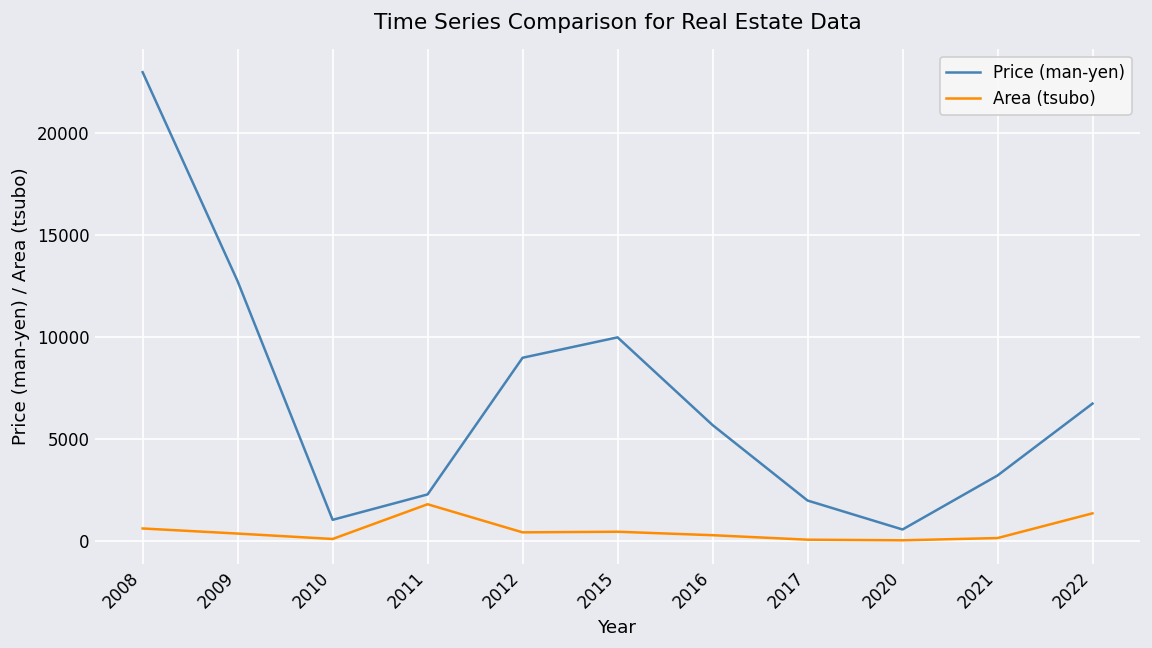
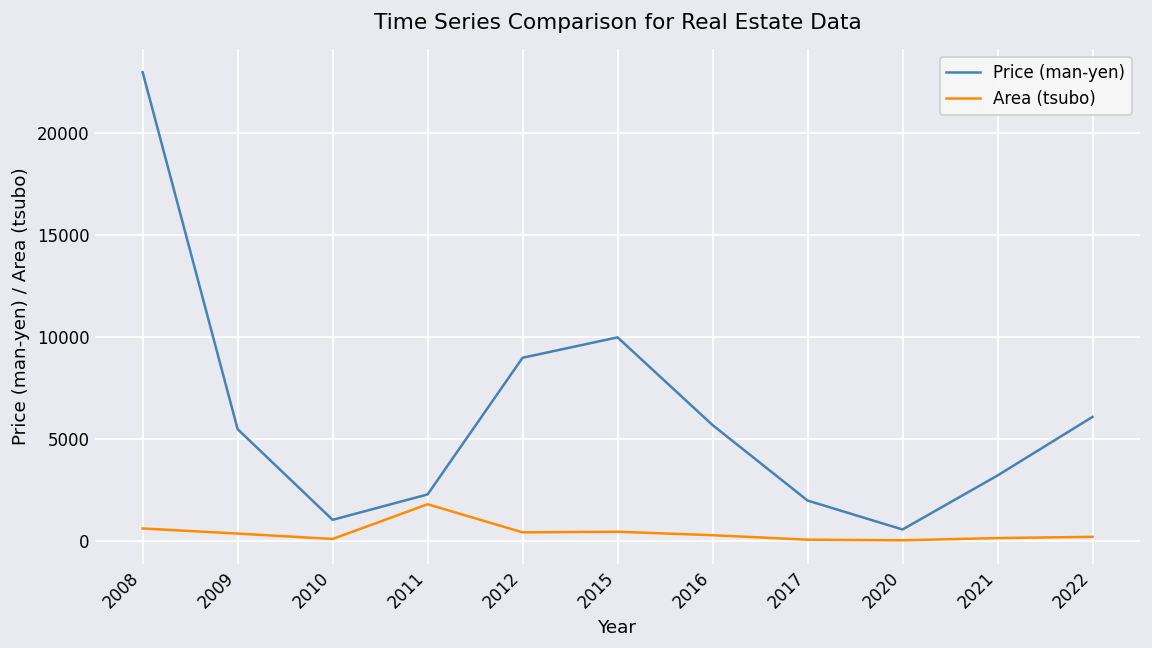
Price (man-yen), 2009: 12800 -> 5500
Price (man-yen), 2022: 6800 -> 6100
Area (tsubo), 2022: 1400 -> 200
